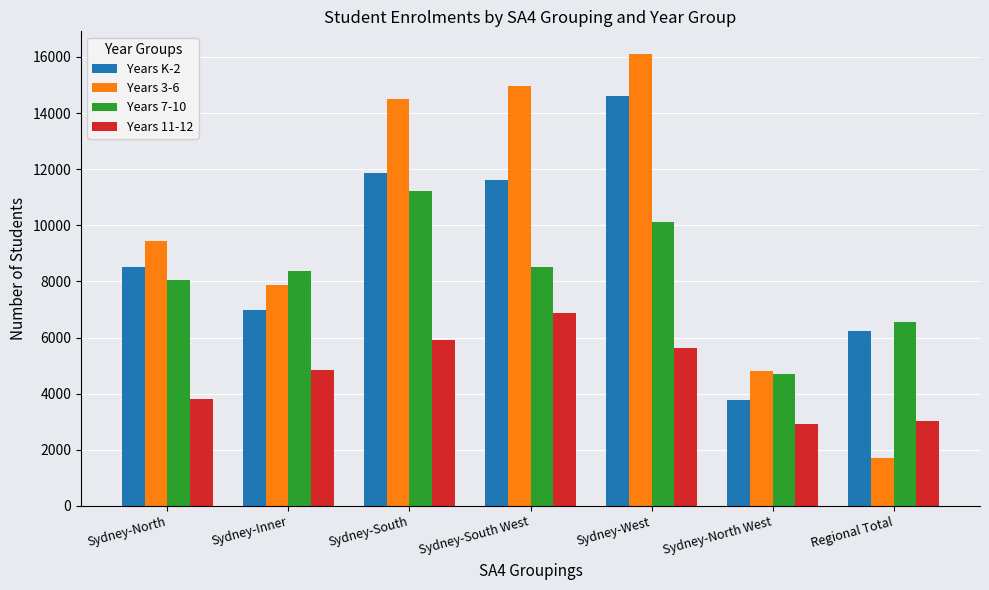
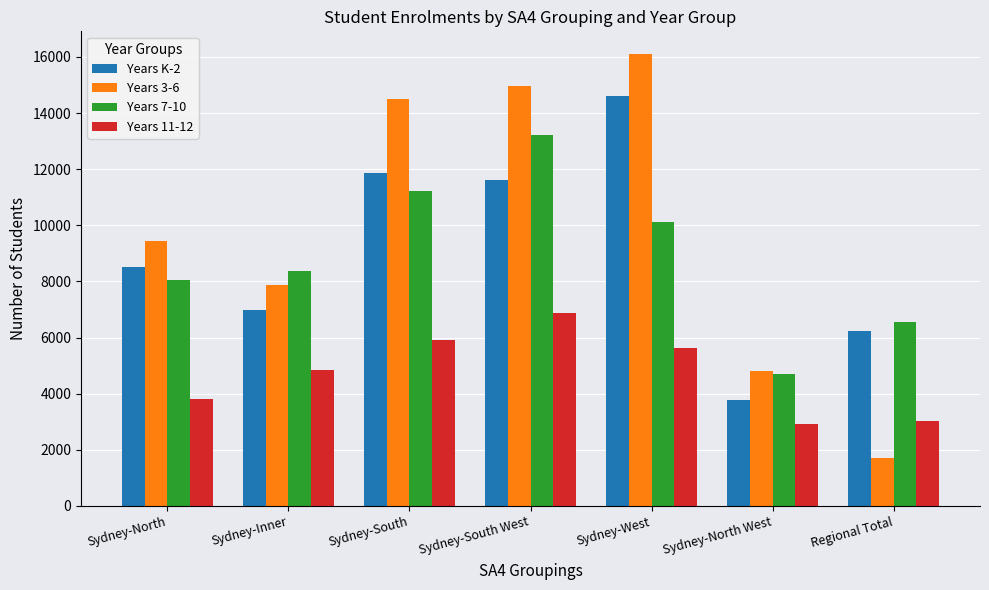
Years 7-10, Sydney-South West: 8500 -> 13200
